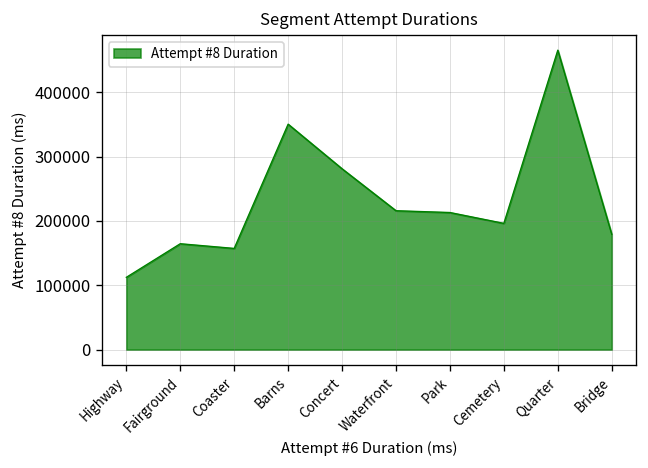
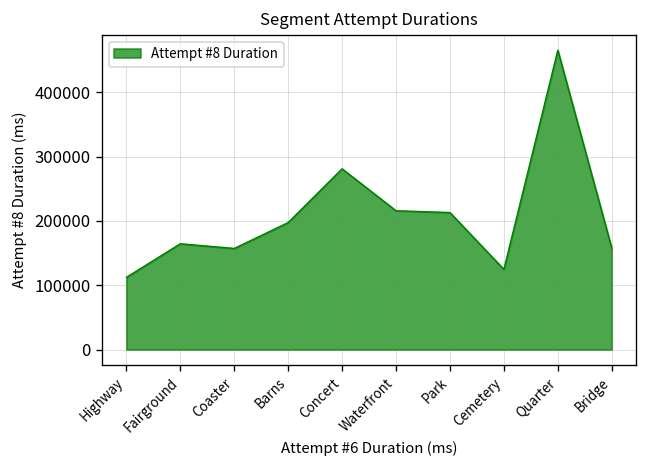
Barns: 350000 -> 200000
Cemetery: 200000 -> 120000
Bridge: 180000 -> 160000
